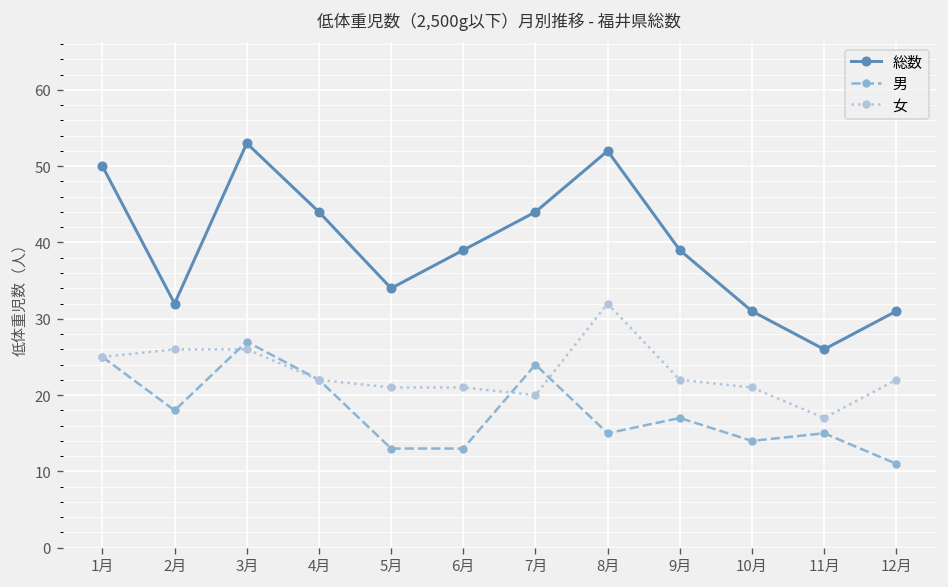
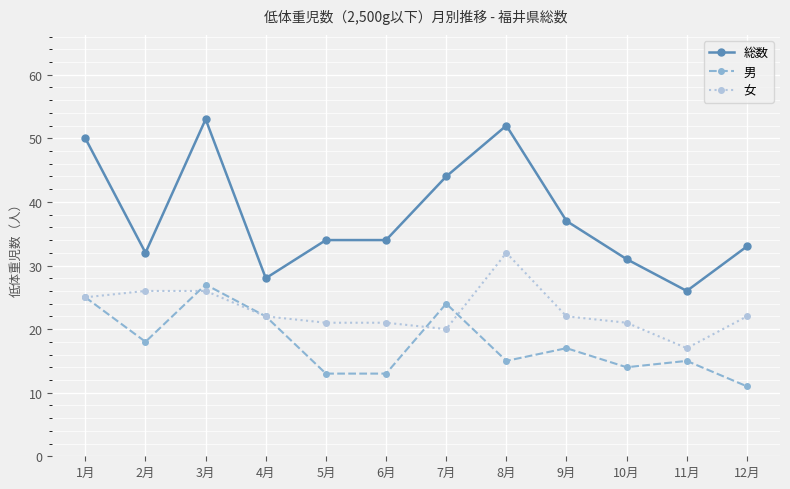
総数, 4月: 44 -> 28
総数, 6月: 39 -> 34
総数, 9月: 39 -> 37
総数, 12月: 31 -> 33
